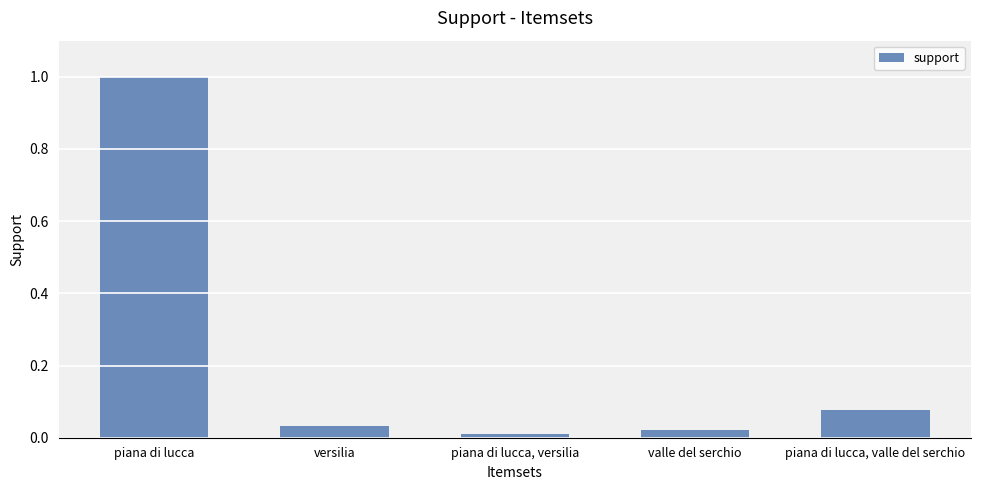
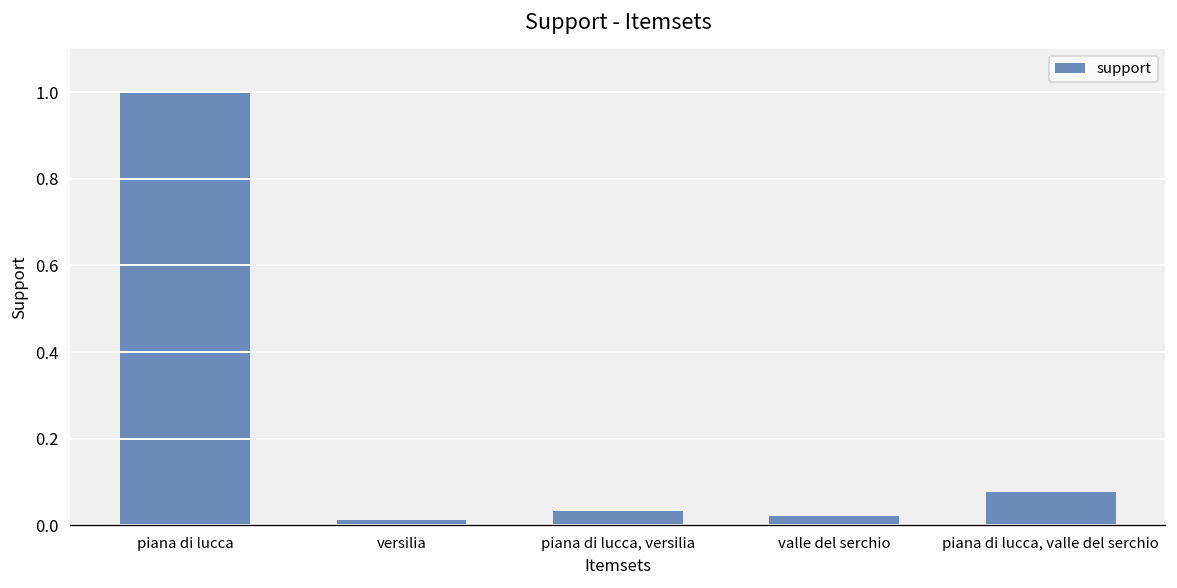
versilia: 0.03 -> 0.01
piana di lucca, versilia: 0.01 -> 0.03
